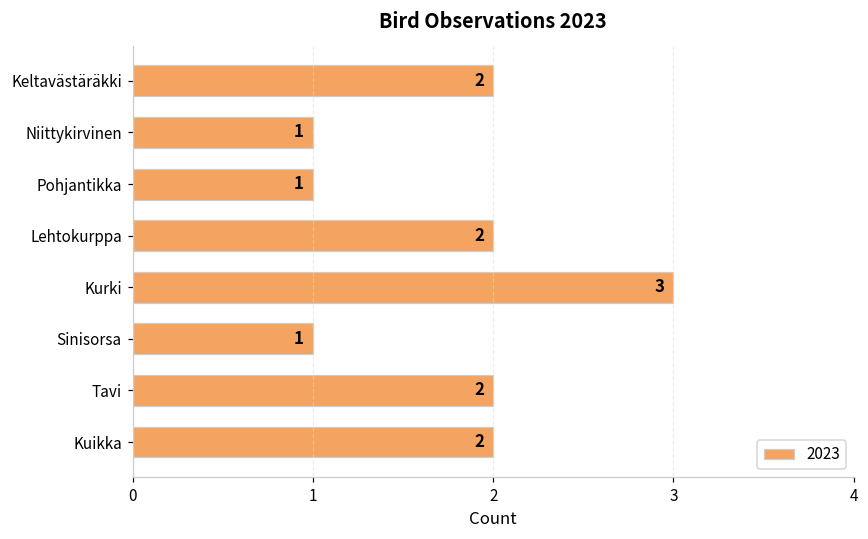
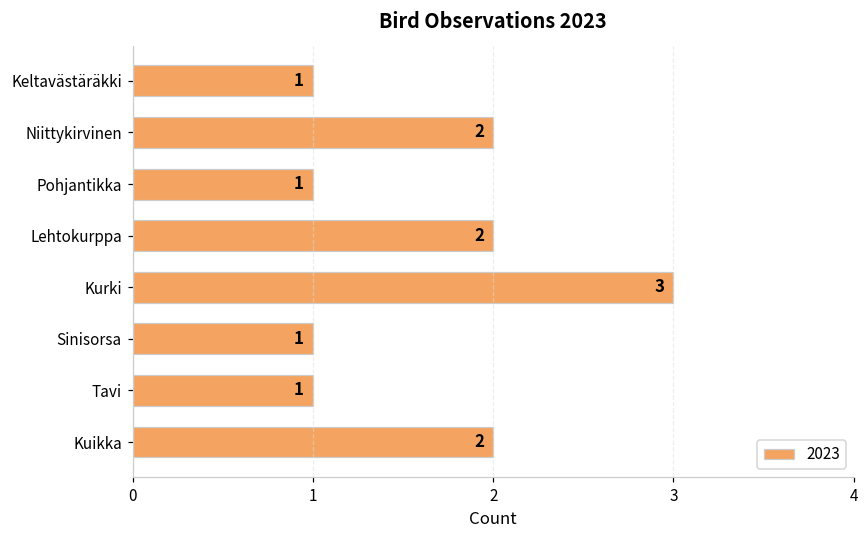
Keltavästäräkki: 2 -> 1
Niittykirvinen: 1 -> 2
Tavi: 2 -> 1
